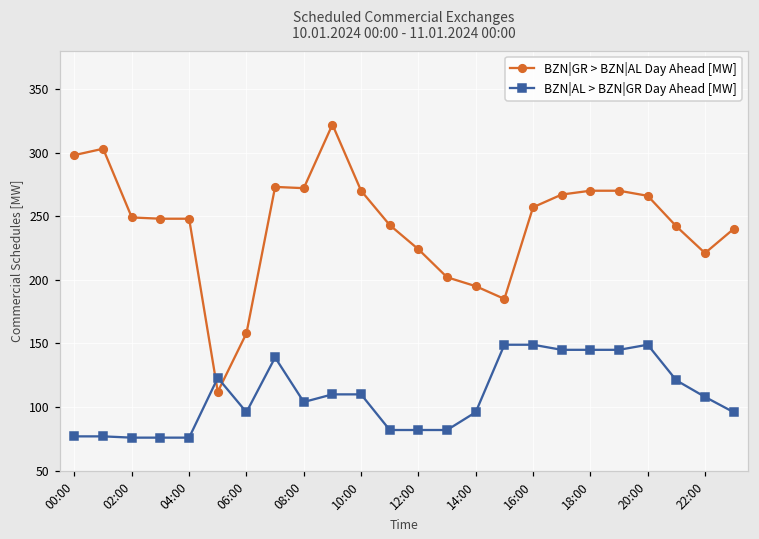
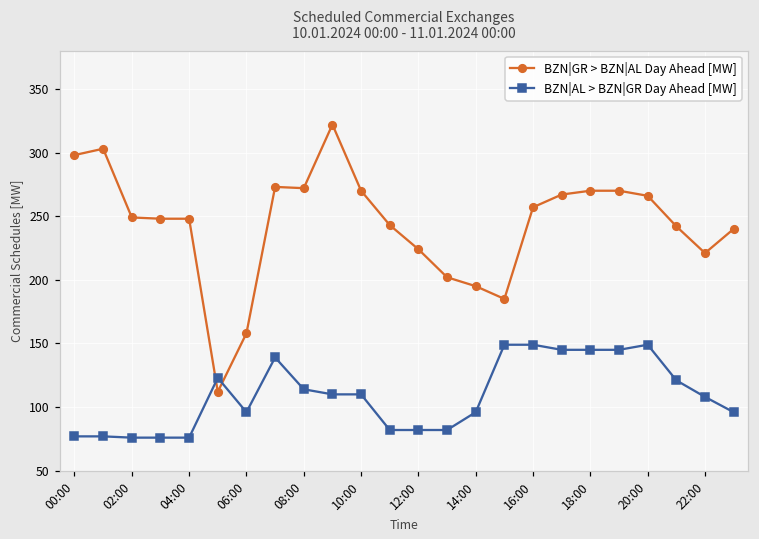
BZN|AL > BZN|GR Day Ahead [MW], 08:00: 104 -> 114
